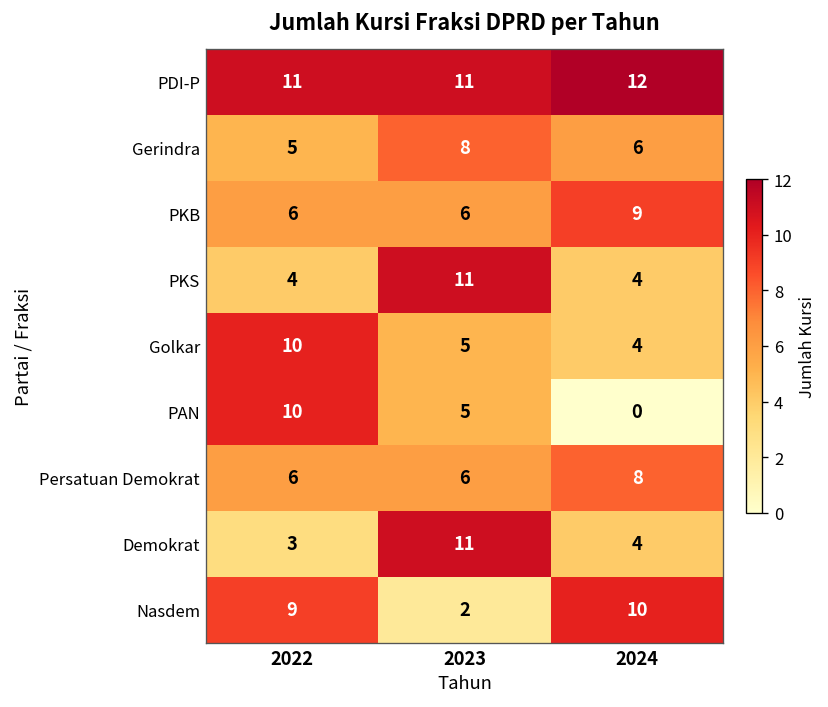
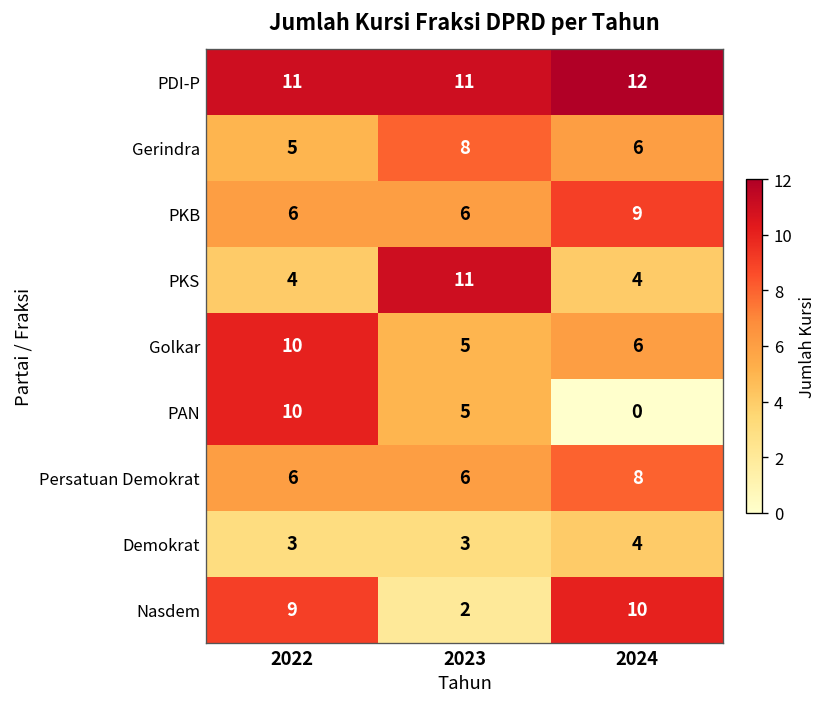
Golkar, 2024: 4 -> 6
Demokrat, 2023: 11 -> 3
